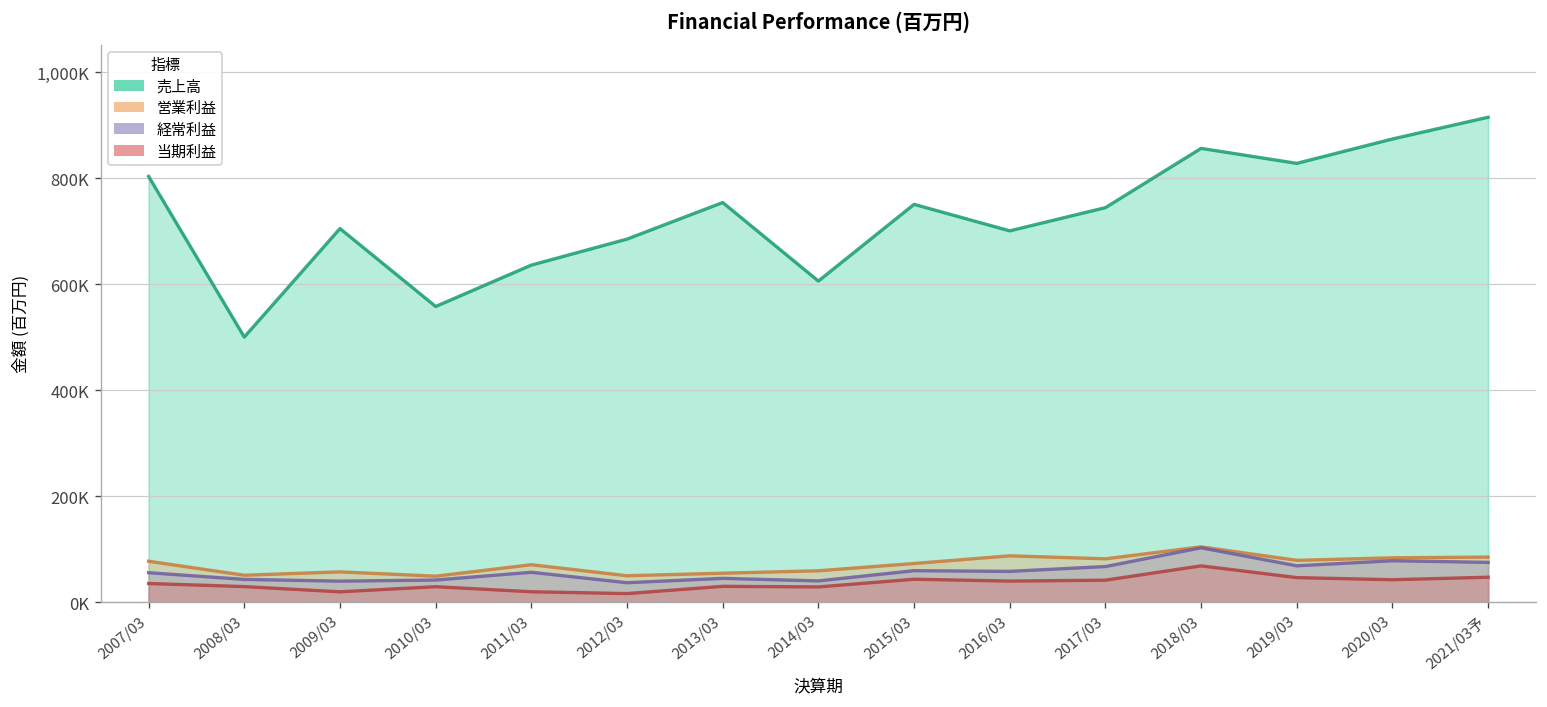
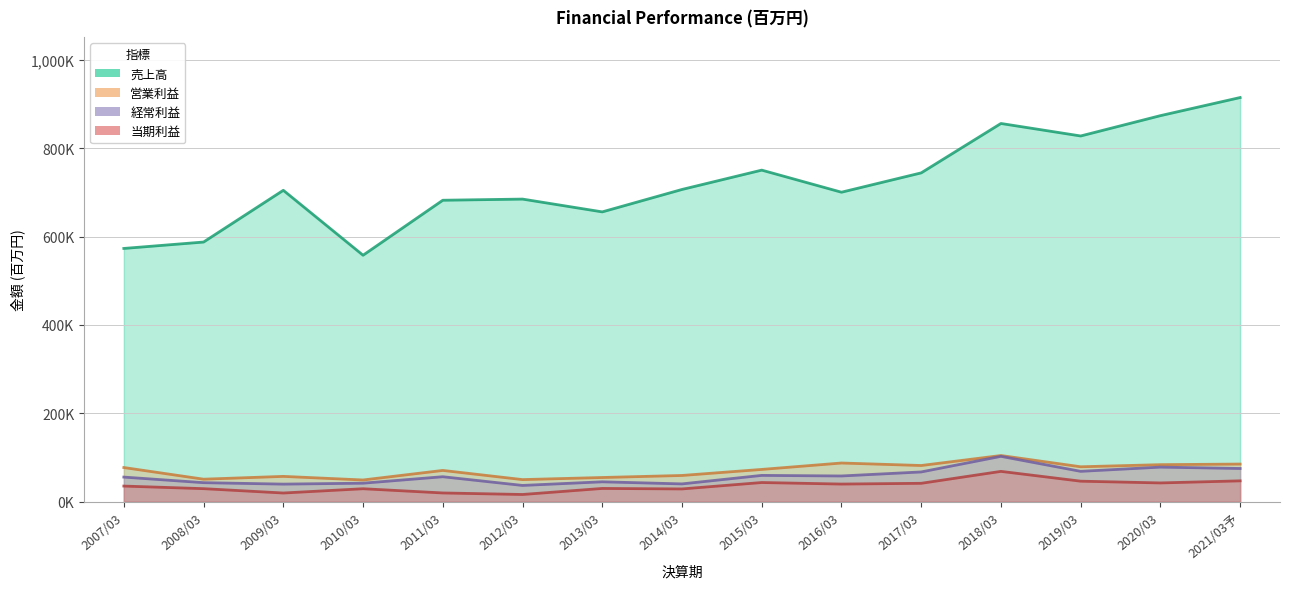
売上高, 2007/03: 800,000 -> 570,000
売上高, 2008/03: 500,000 -> 590,000
売上高, 2011/03: 640,000 -> 680,000
売上高, 2013/03: 750,000 -> 660,000
売上高, 2014/03: 610,000 -> 710,000
